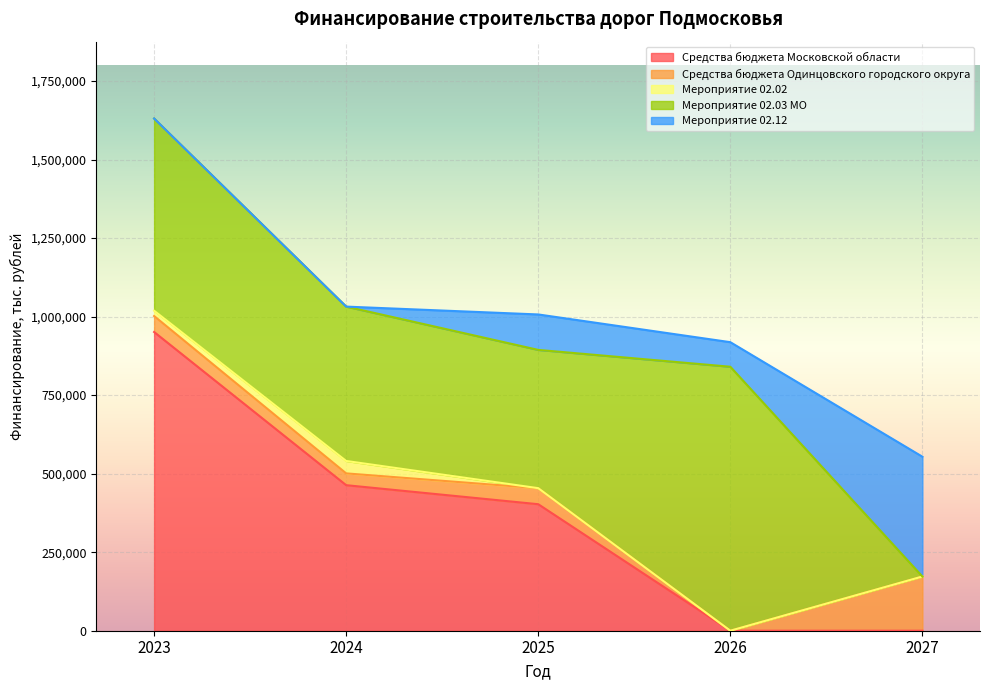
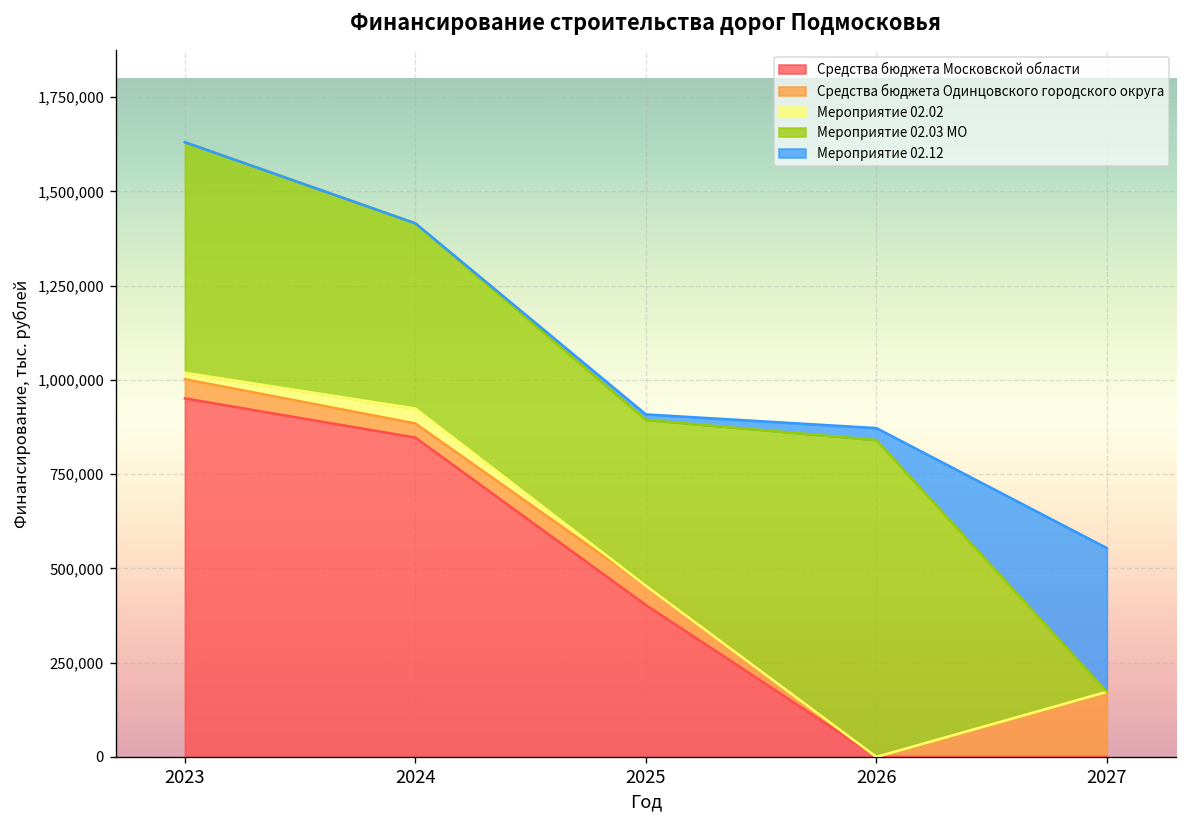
Средства бюджета Московской области, 2024: 460,000 -> 850,000
Мероприятие 02.12, 2025: 110,000 -> 10,000
Мероприятие 02.12, 2026: 80,000 -> 30,000
